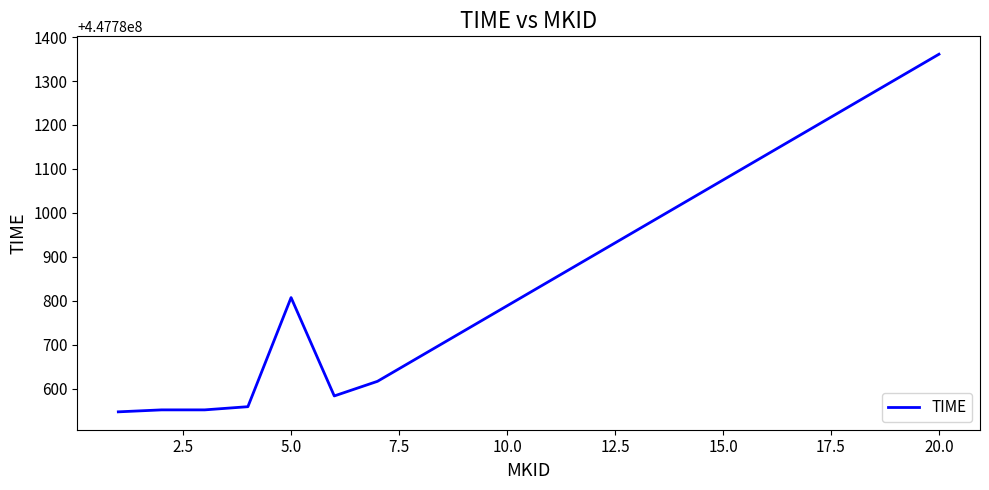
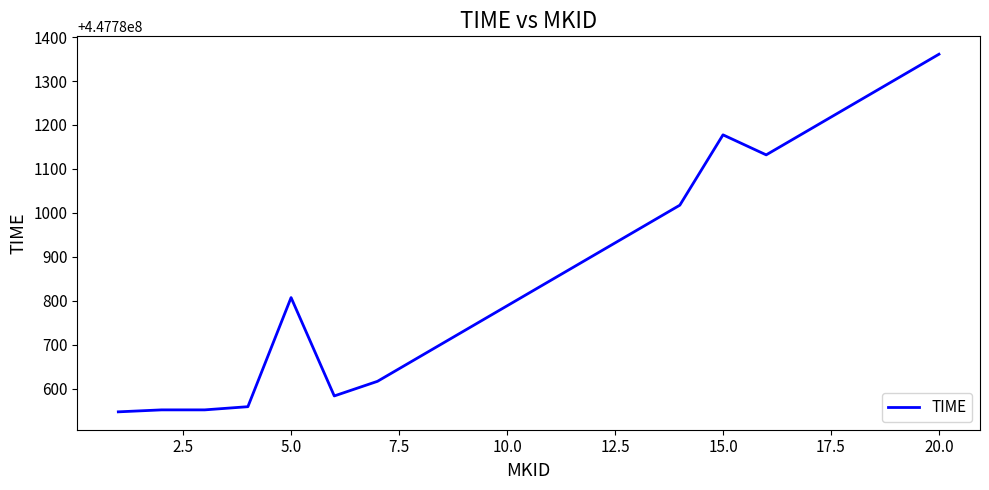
15.0: 447781070 -> 447781180
